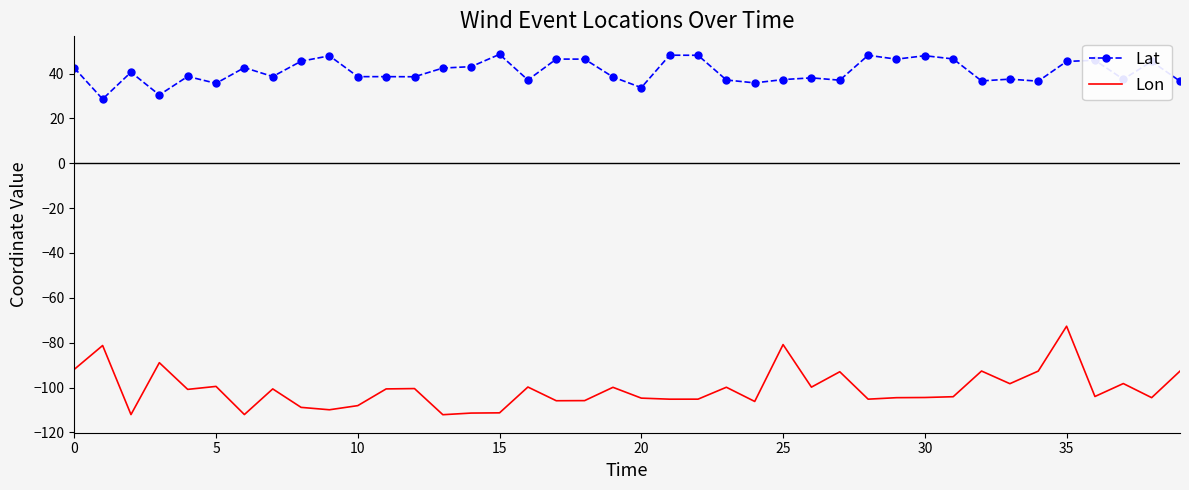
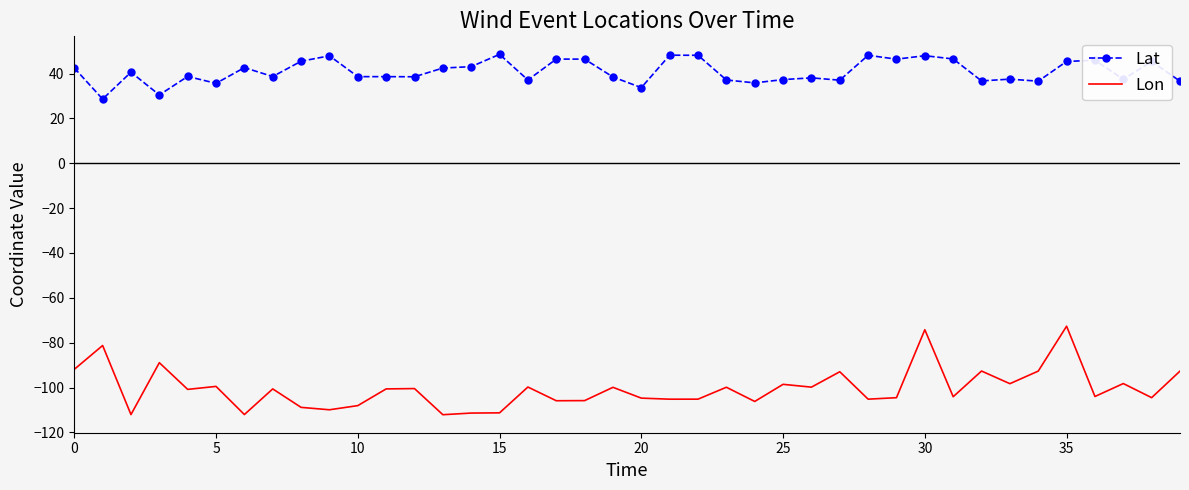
Lon, 25: -81 -> -99
Lon, 30: -104 -> -74
